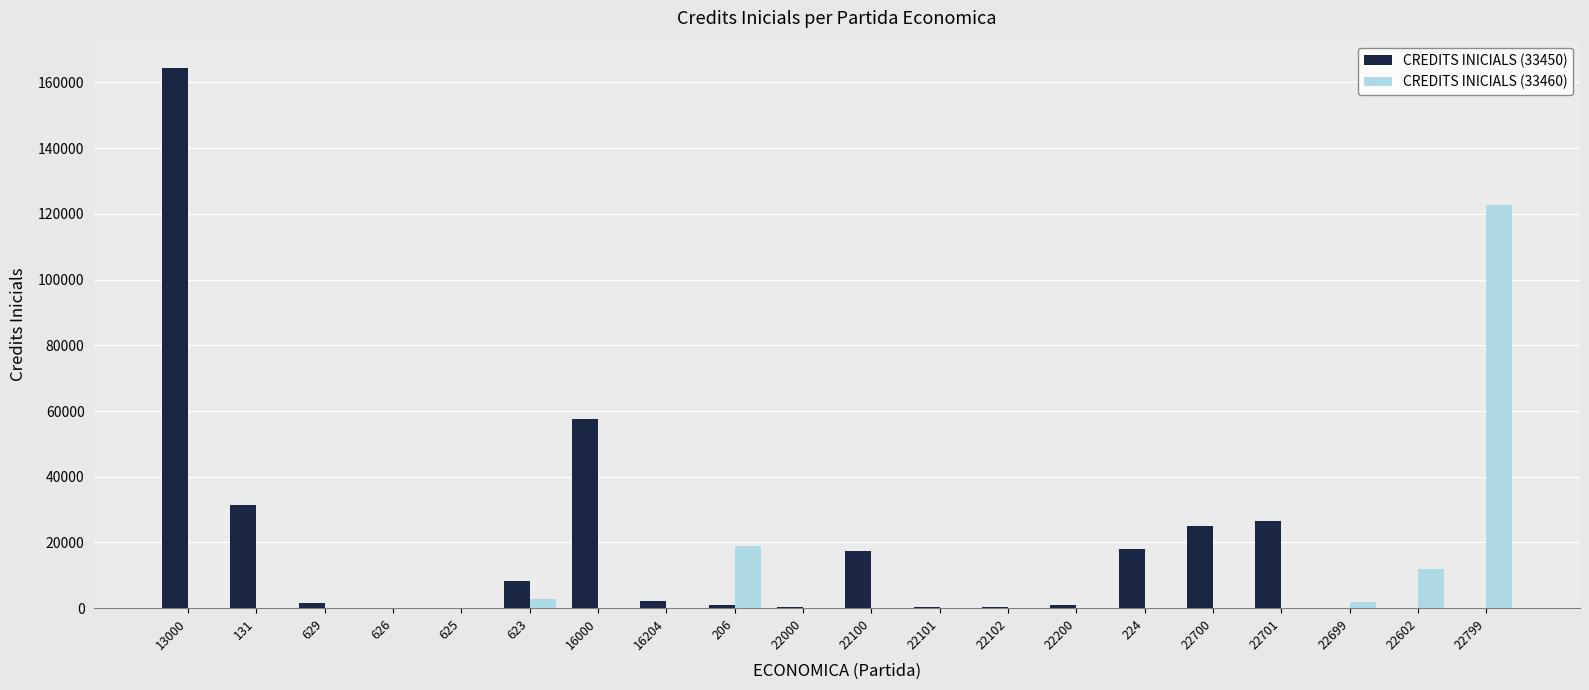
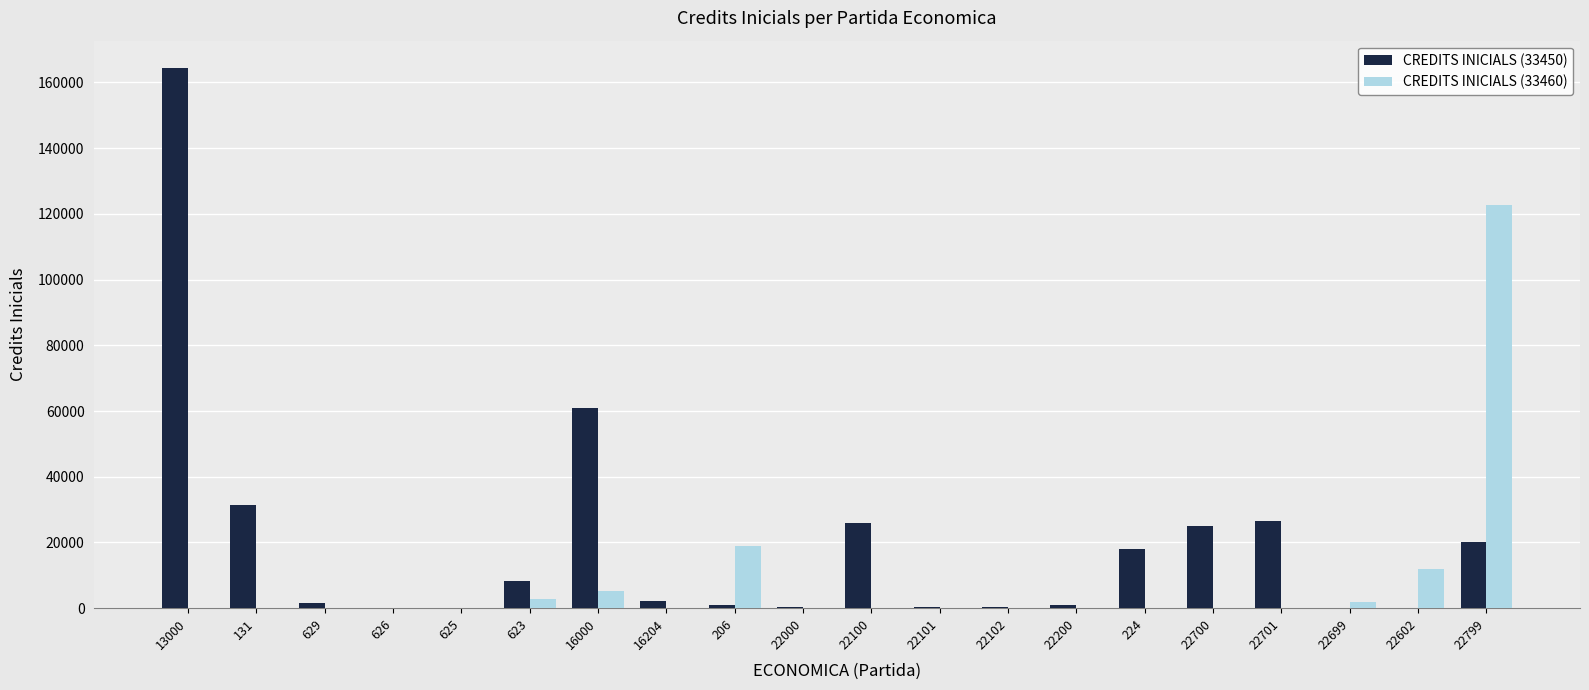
CREDITS INICIALS (33450), 16000: 58000 -> 61000
CREDITS INICIALS (33460), 16000: 0 -> 5000
CREDITS INICIALS (33450), 22100: 17000 -> 26000
CREDITS INICIALS (33450), 22799: 0 -> 20000
